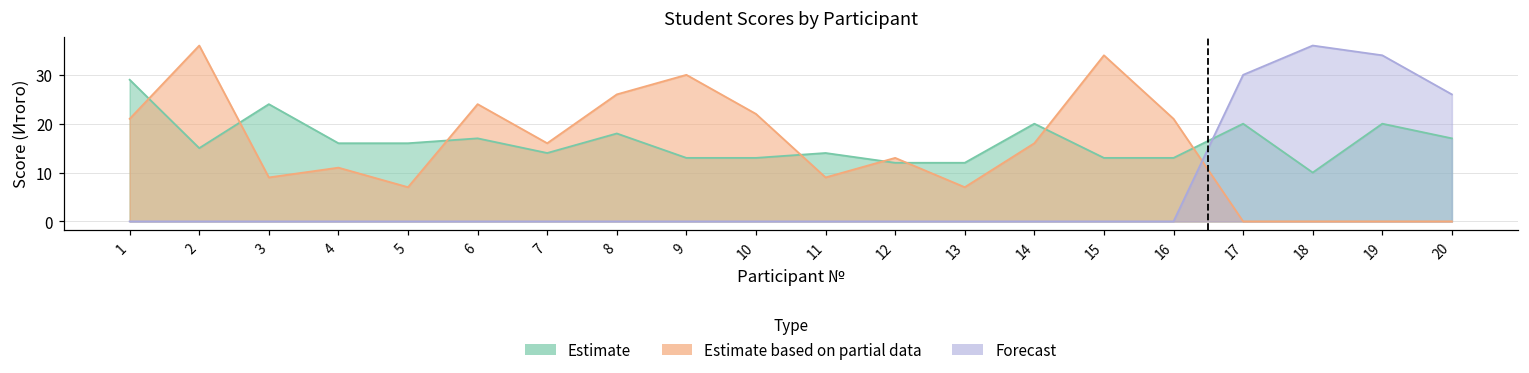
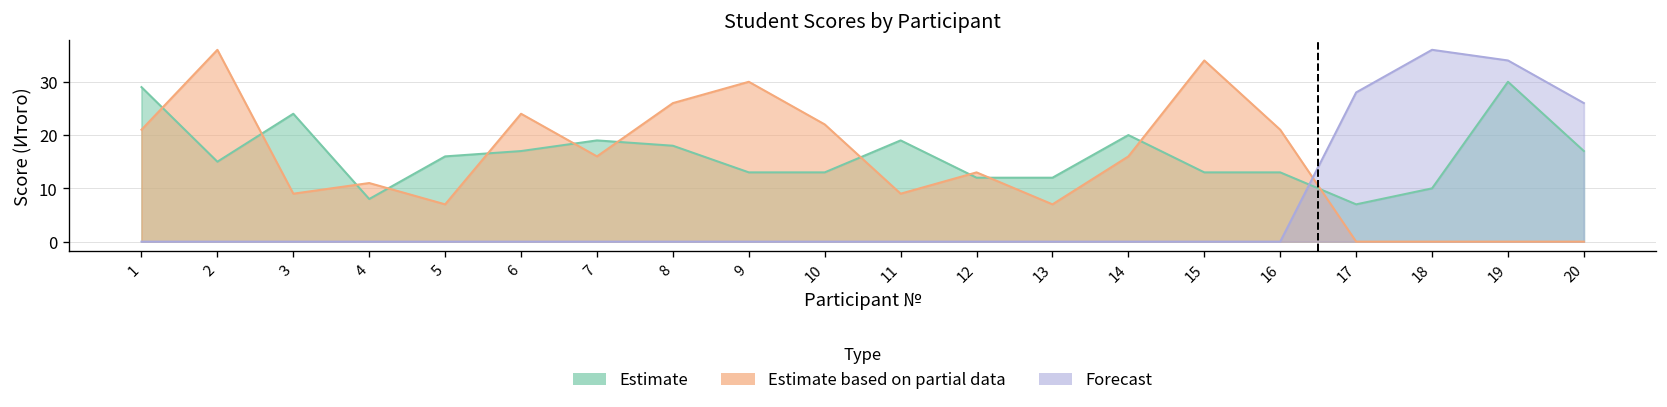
Estimate, 4: 16 -> 8
Estimate, 7: 14 -> 19
Estimate, 11: 14 -> 19
Estimate, 17: 20 -> 7
Forecast, 17: 30 -> 28
Estimate, 19: 20 -> 30
